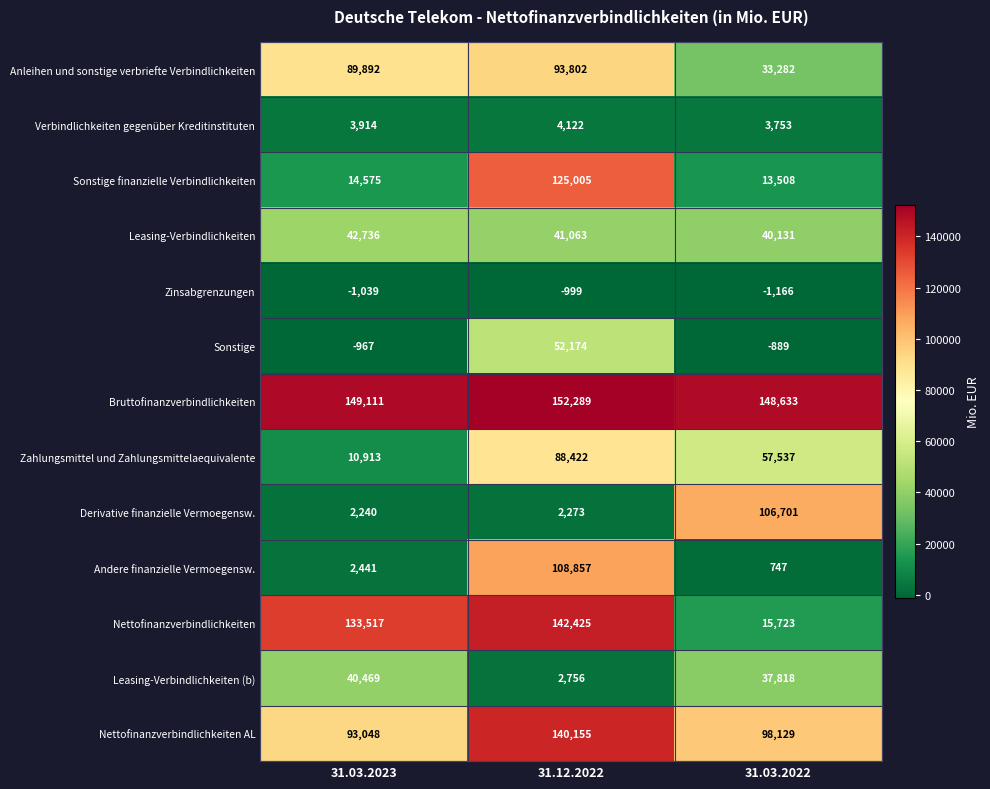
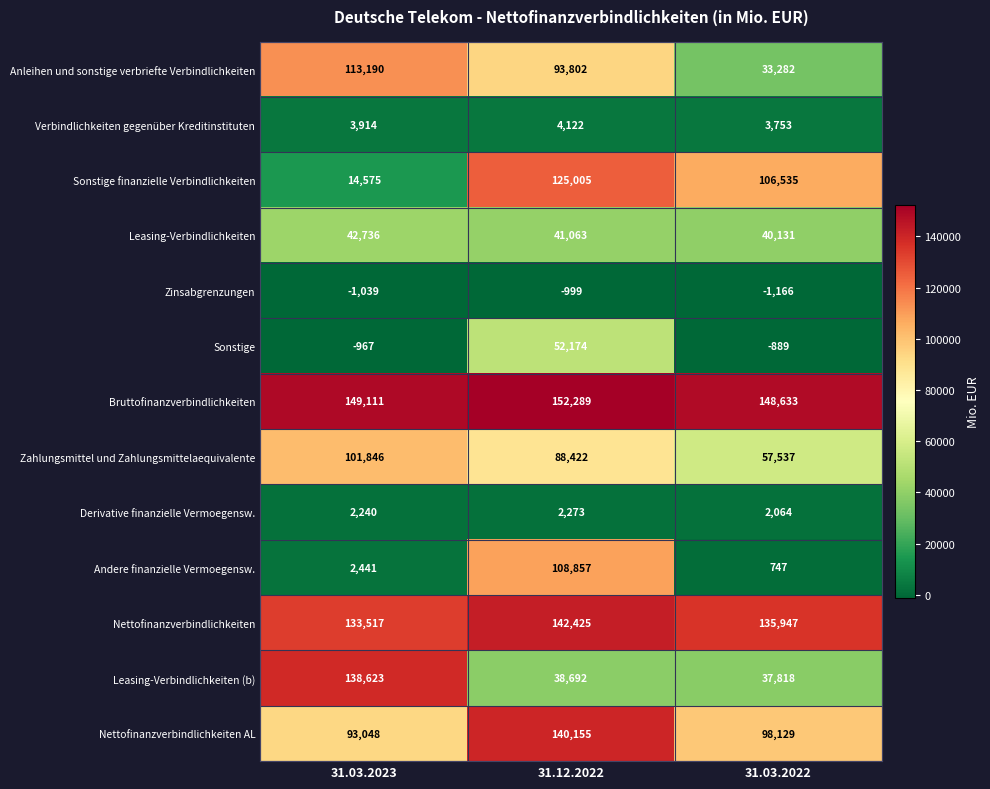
Anleihen und sonstige verbriefte Verbindlichkeiten, 31.03.2023: 89,892 -> 113,190
Sonstige finanzielle Verbindlichkeiten, 31.03.2022: 13,508 -> 106,535
Zahlungsmittel und Zahlungsmittelaequivalente, 31.03.2023: 10,913 -> 101,846
Derivative finanzielle Vermoegensw., 31.03.2022: 106,701 -> 2,064
Nettofinanzverbindlichkeiten, 31.03.2022: 15,723 -> 135,947
Leasing-Verbindlichkeiten (b), 31.03.2023: 40,469 -> 138,623
Leasing-Verbindlichkeiten (b), 31.12.2022: 2,756 -> 38,692
